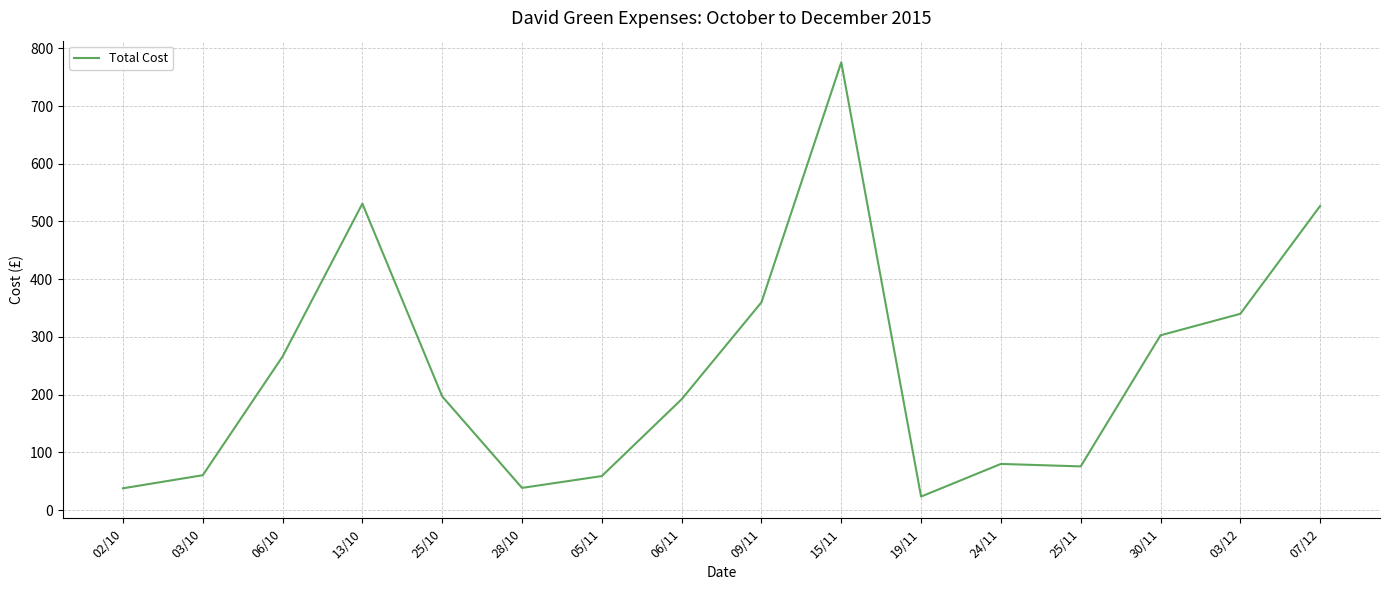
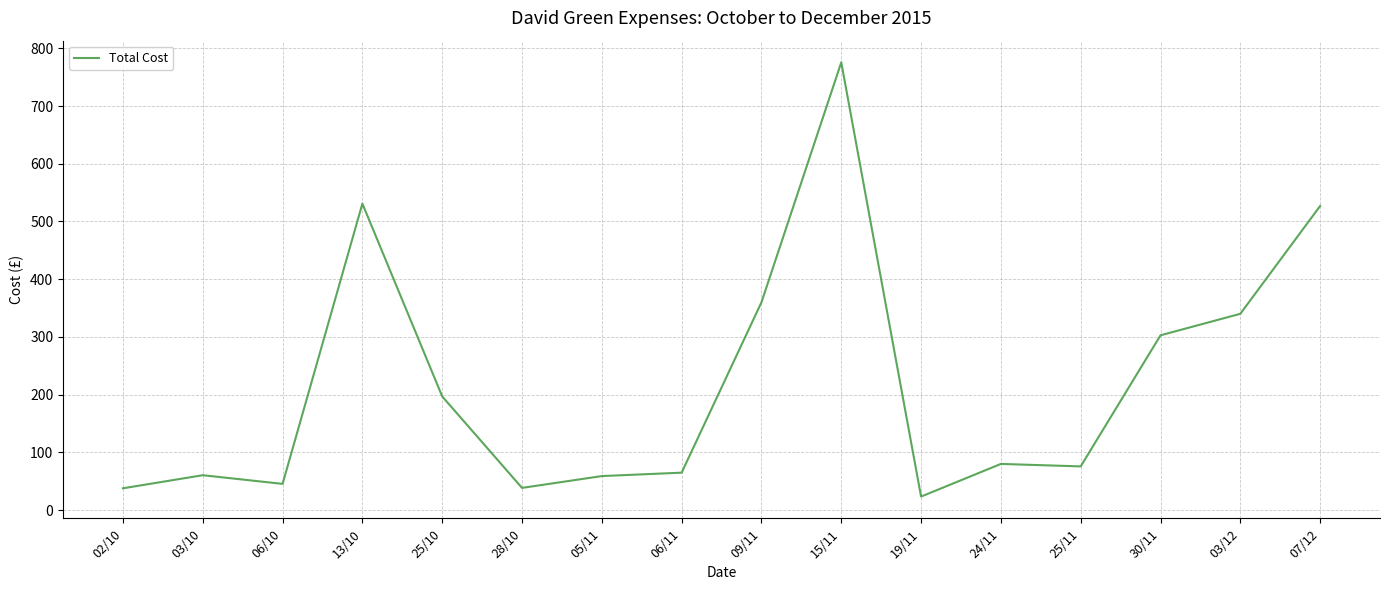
06/10: 270 -> 50
06/11: 190 -> 60
